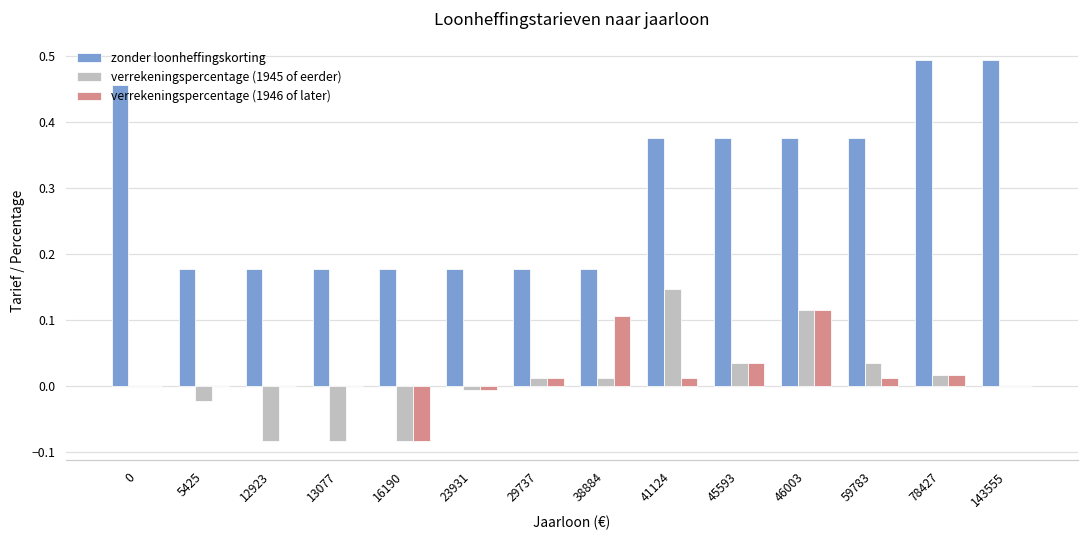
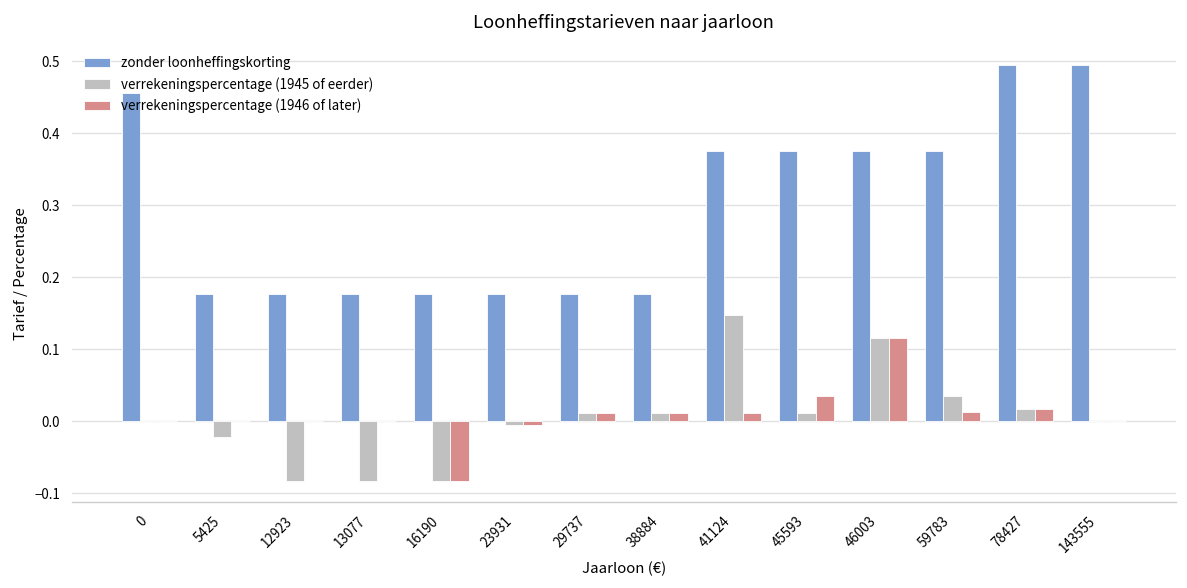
verrekeningspercentage (1946 of later), 38884: 0.11 -> 0.01
verrekeningspercentage (1945 of eerder), 45593: 0.03 -> 0.01
